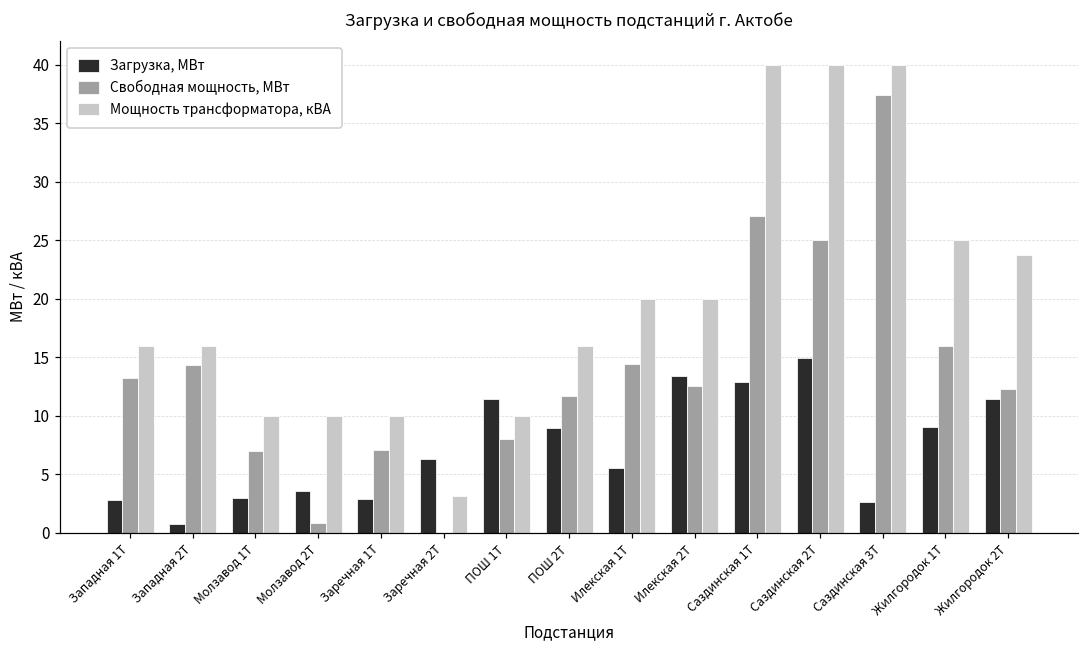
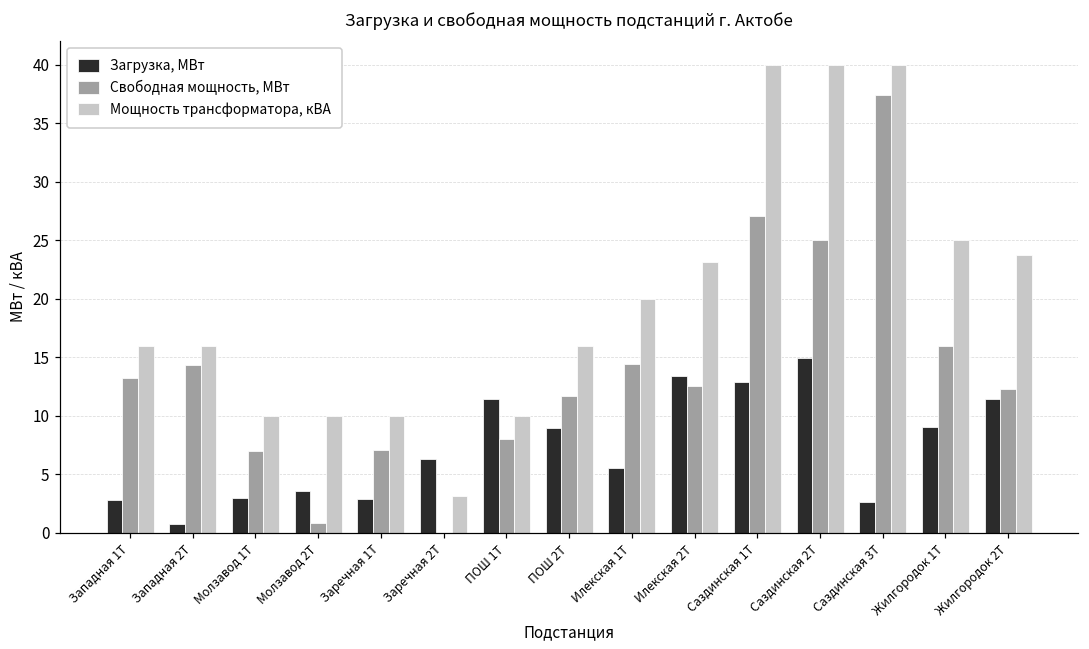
Мощность трансформатора, кВА, Илекская 2Т: 20.0 -> 23.1
